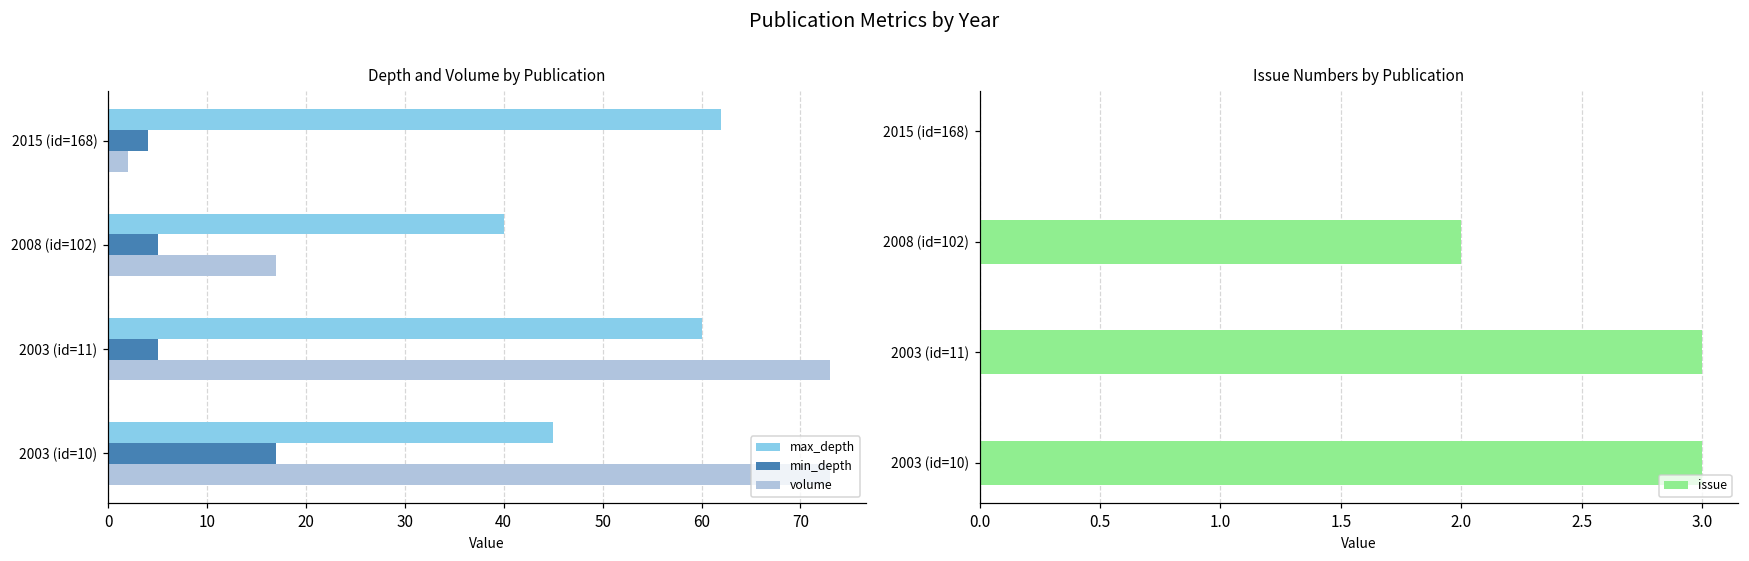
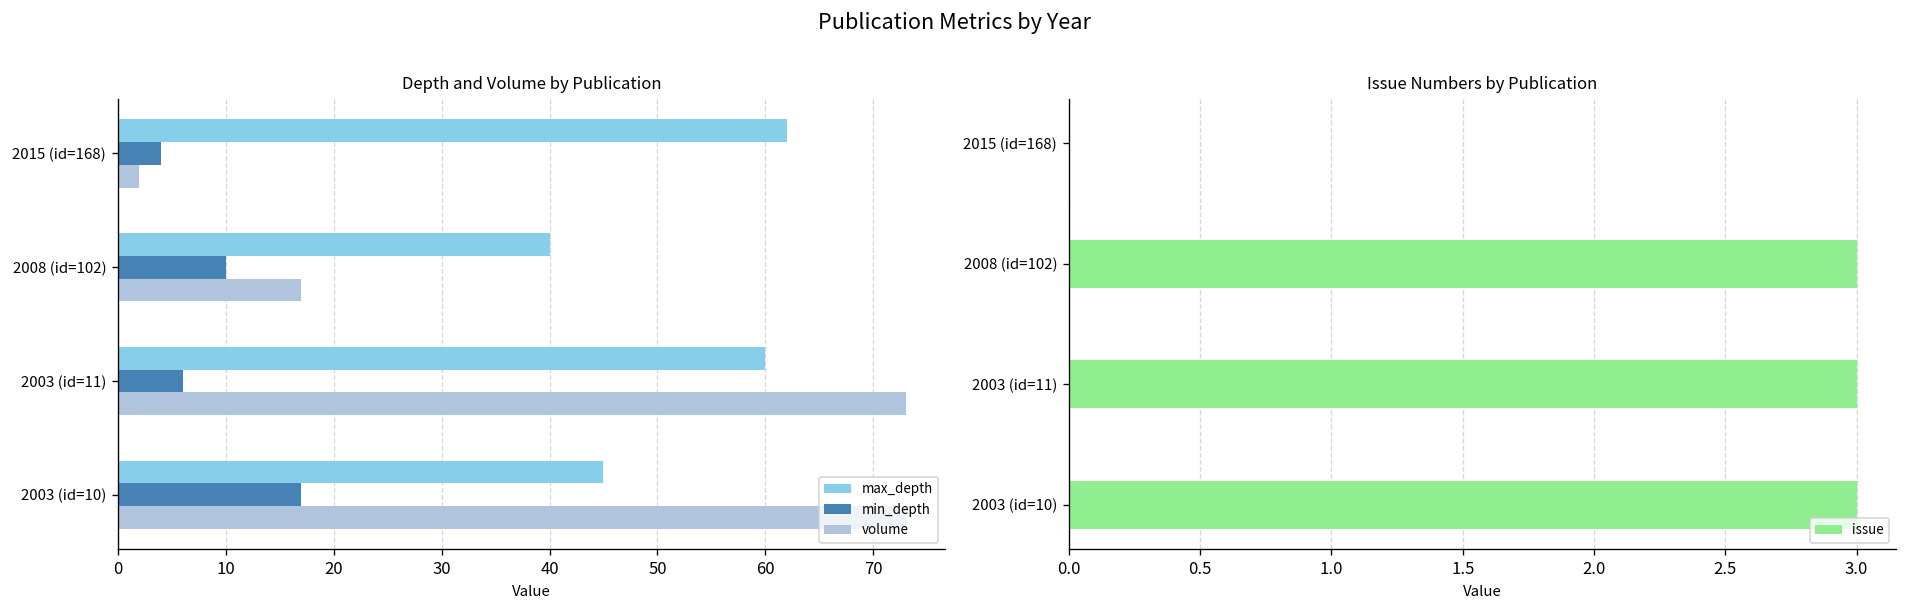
Depth and Volume by Publication, min_depth, 2008 (id=102): 5 -> 10
Depth and Volume by Publication, min_depth, 2003 (id=11): 5 -> 6
Issue Numbers by Publication, 2008 (id=102): 2 -> 3
